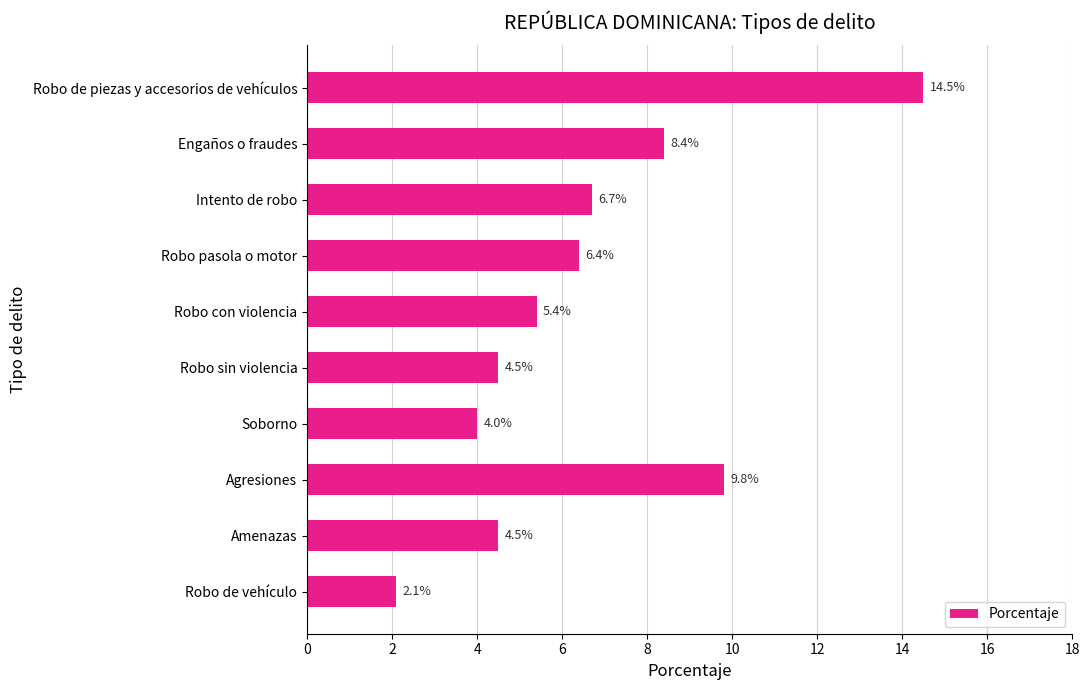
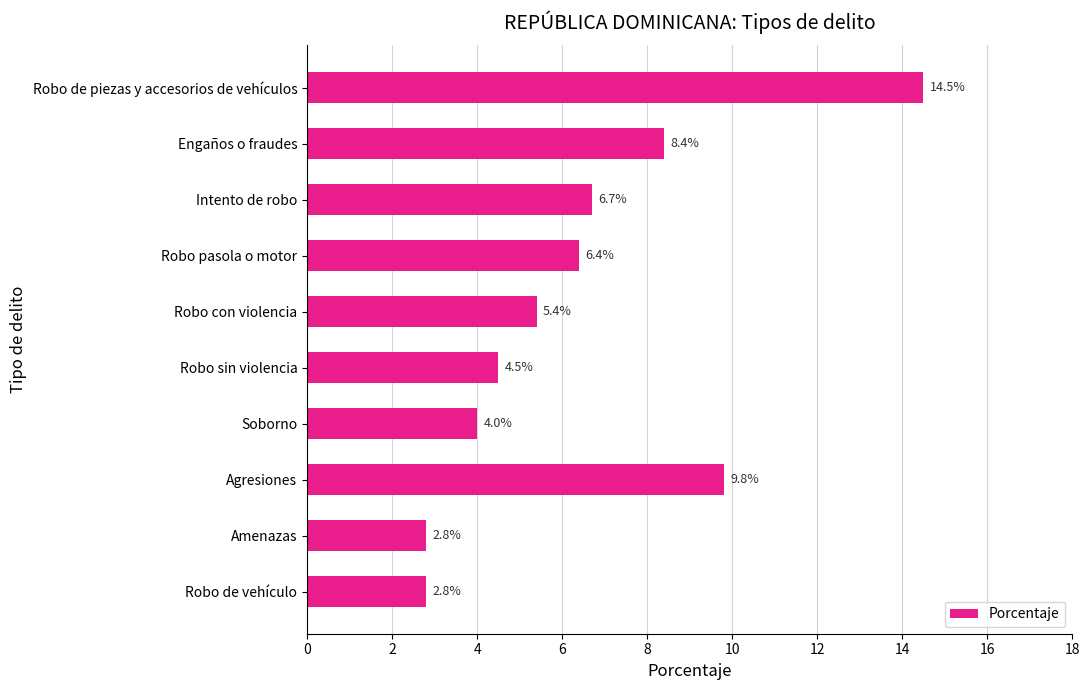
Amenazas: 4.5% -> 2.8%
Robo de vehículo: 2.1% -> 2.8%
